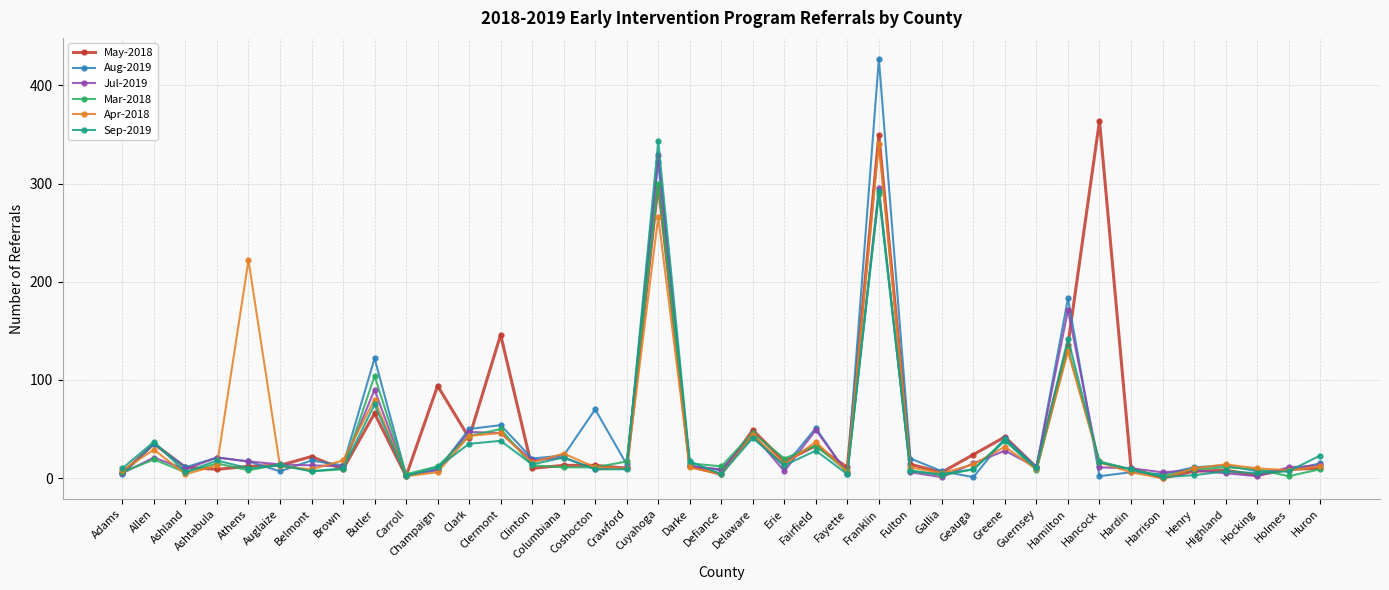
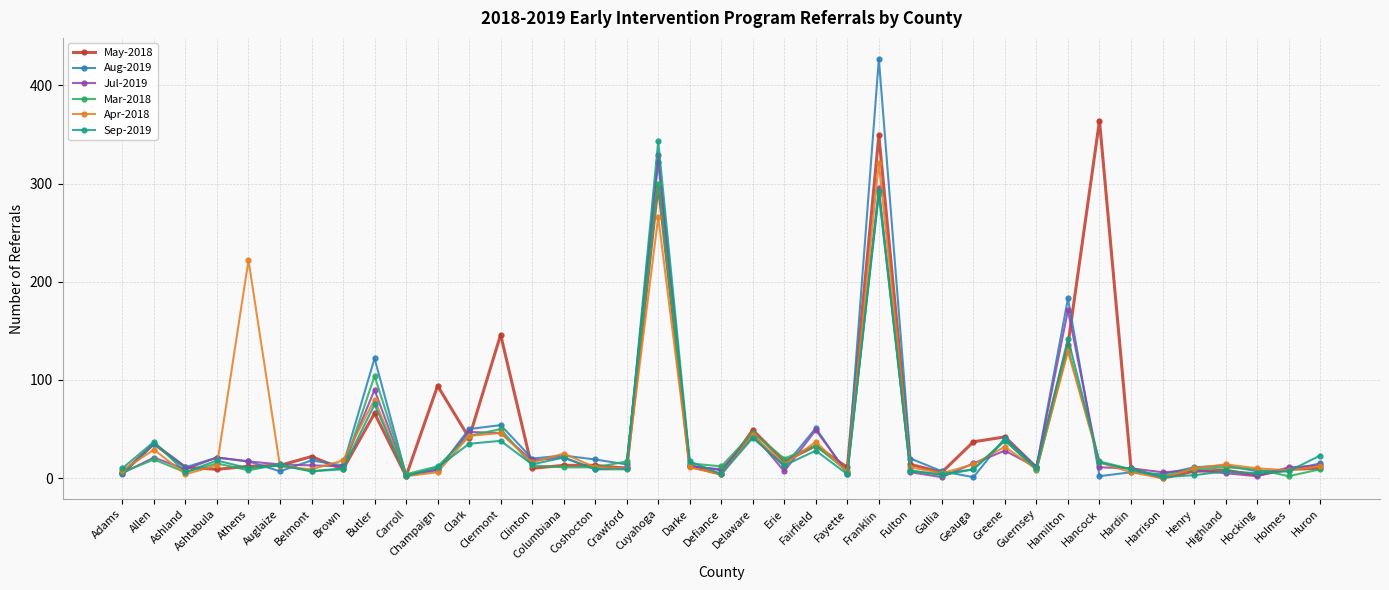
Aug-2019, Coshocton: 70 -> 20
Apr-2018, Franklin: 340 -> 320
May-2018, Geauga: 20 -> 40
